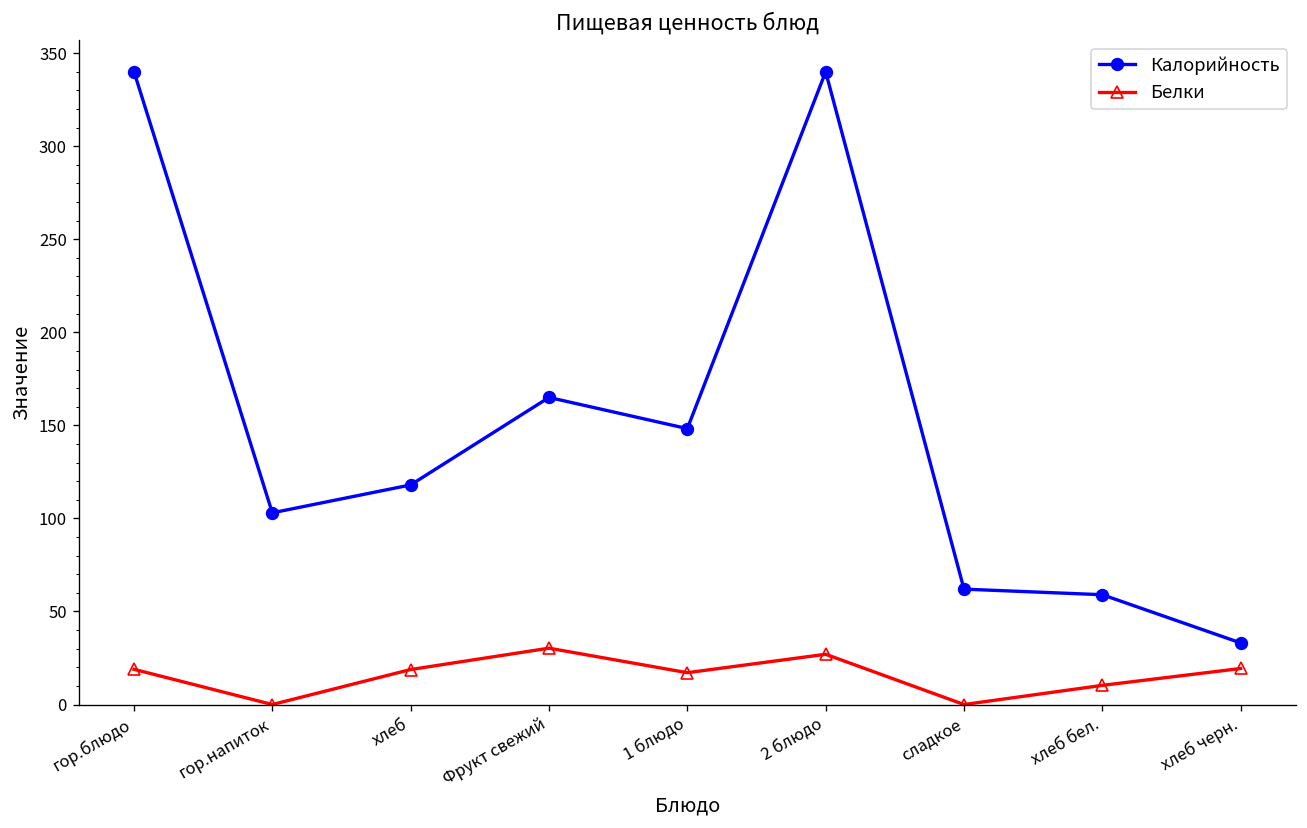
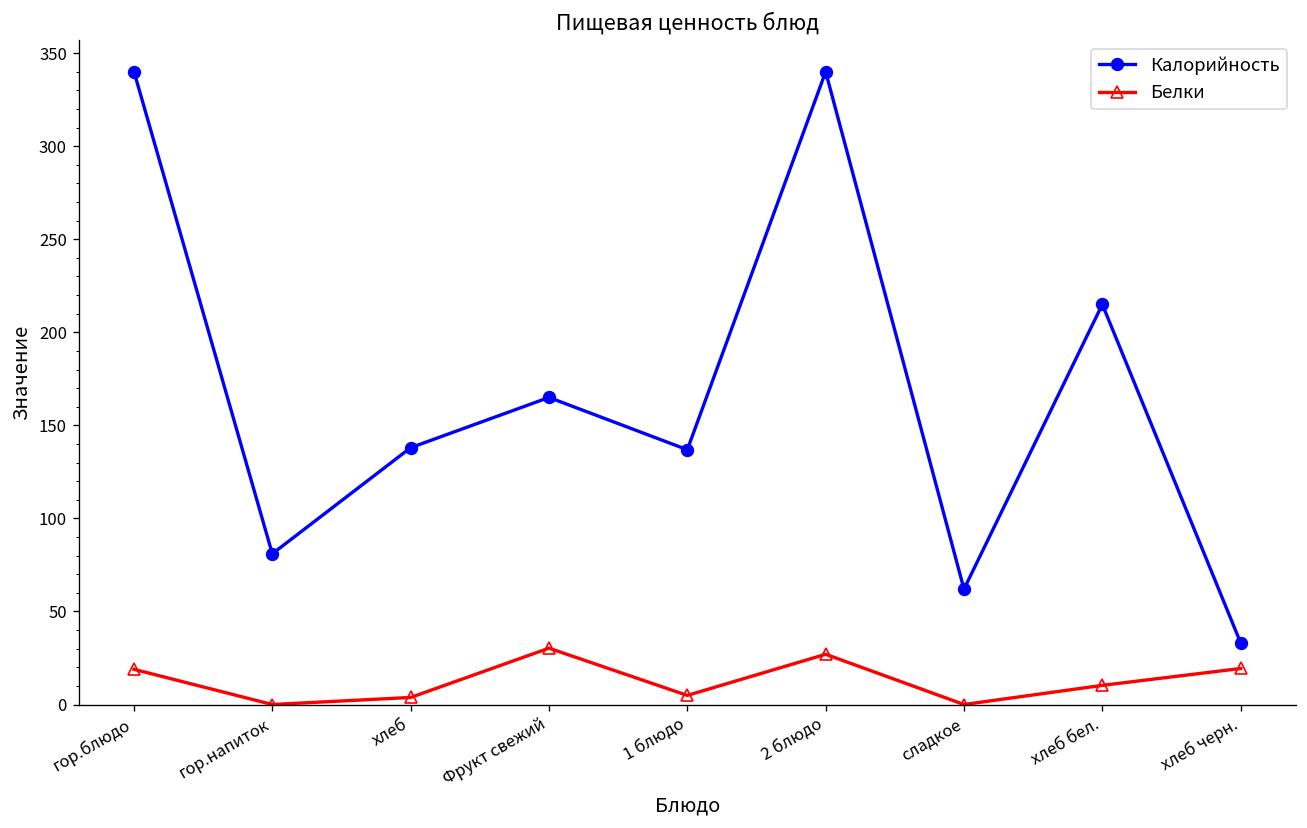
Калорийность, гор.напиток: 103 -> 81
Калорийность, хлеб: 118 -> 138
Белки, хлеб: 19 -> 4
Калорийность, 1 блюдо: 148 -> 137
Белки, 1 блюдо: 17 -> 5
Калорийность, хлеб бел.: 59 -> 215
